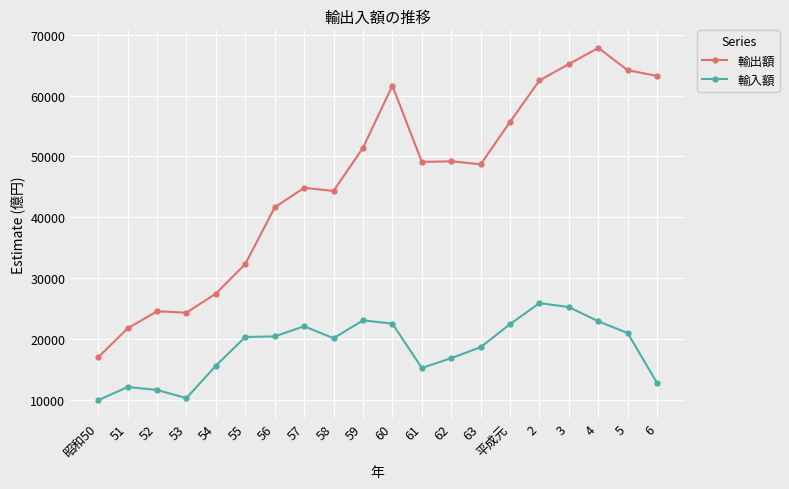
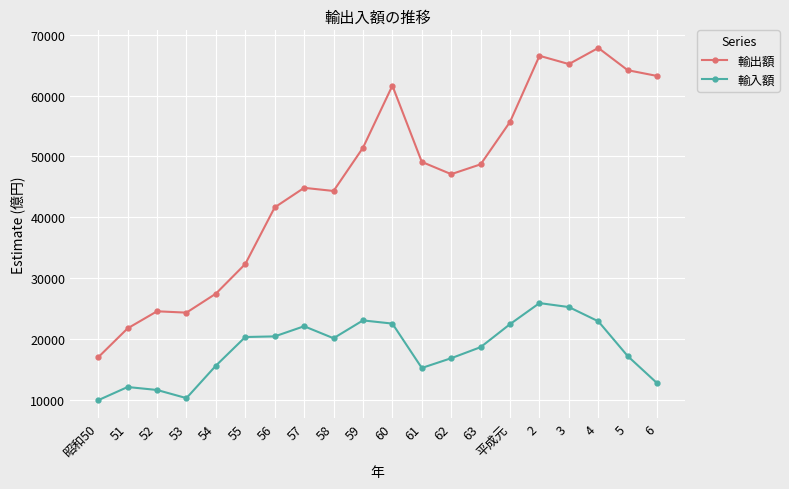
輸出額, 62: 49000 -> 47000
輸出額, 2: 63000 -> 67000
輸入額, 5: 21000 -> 17000
